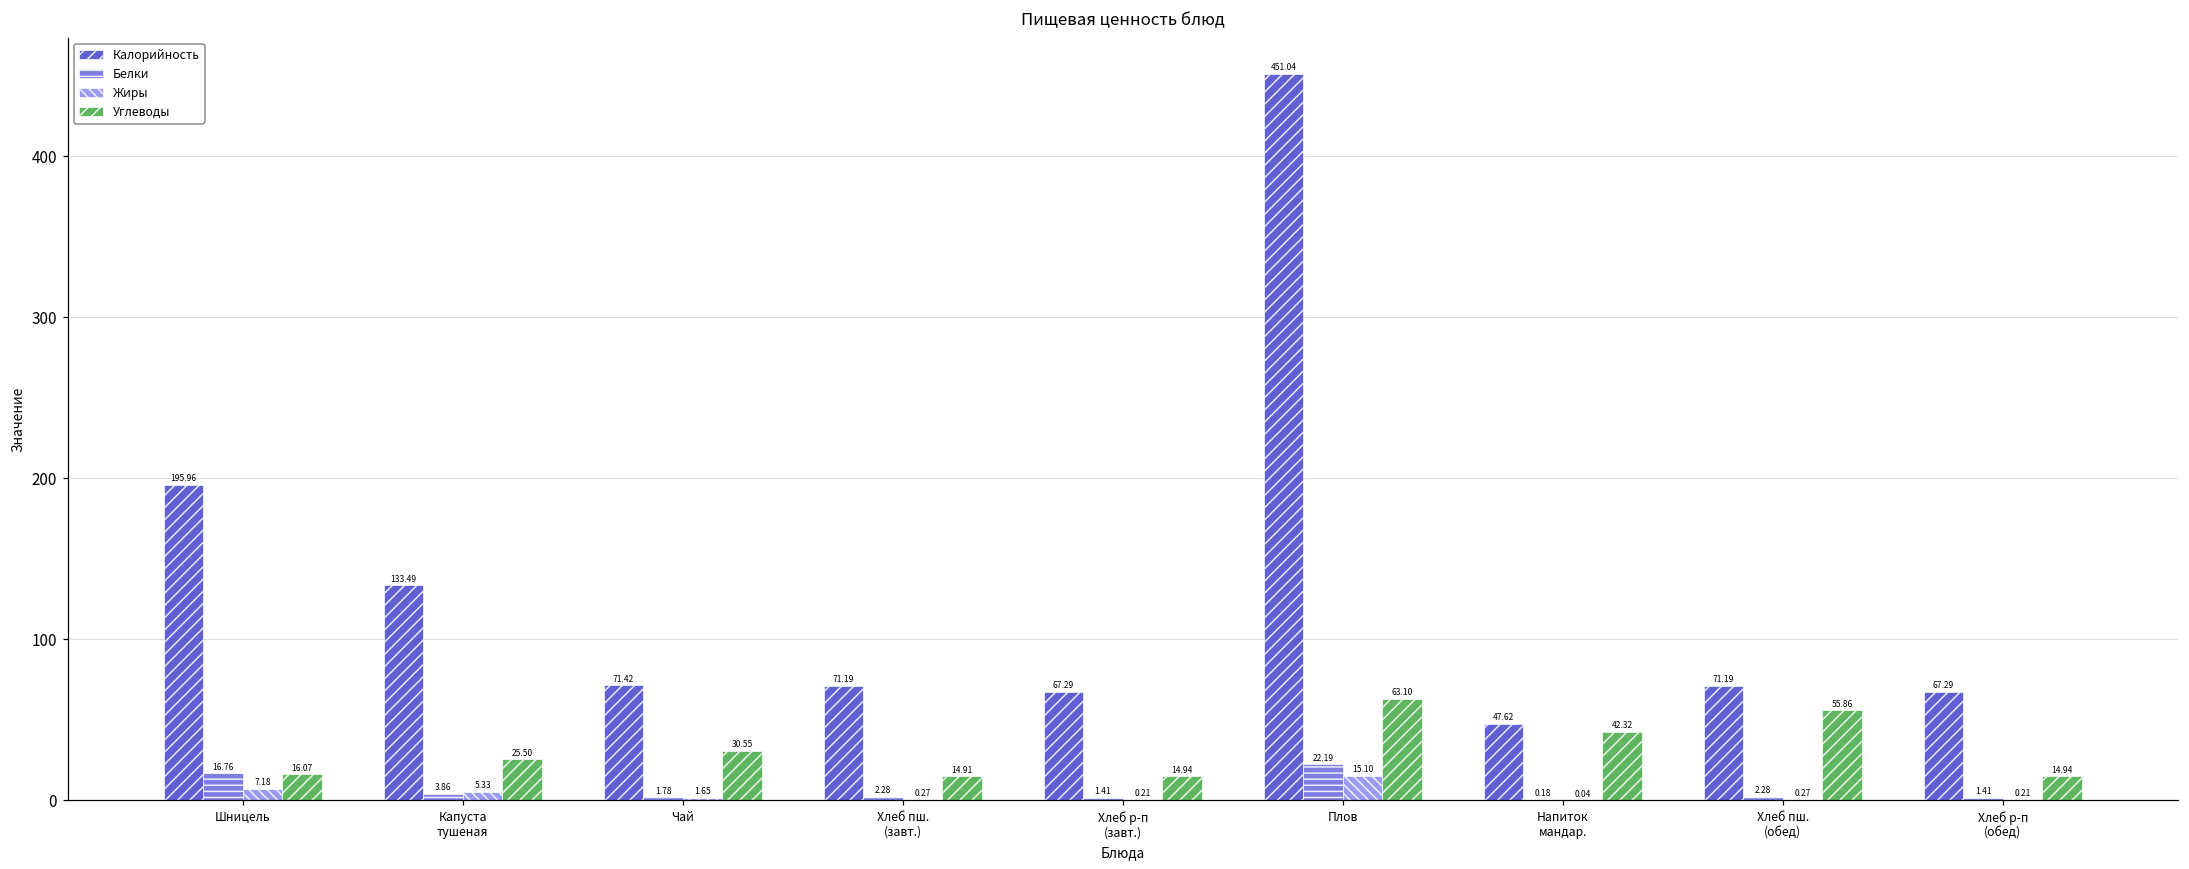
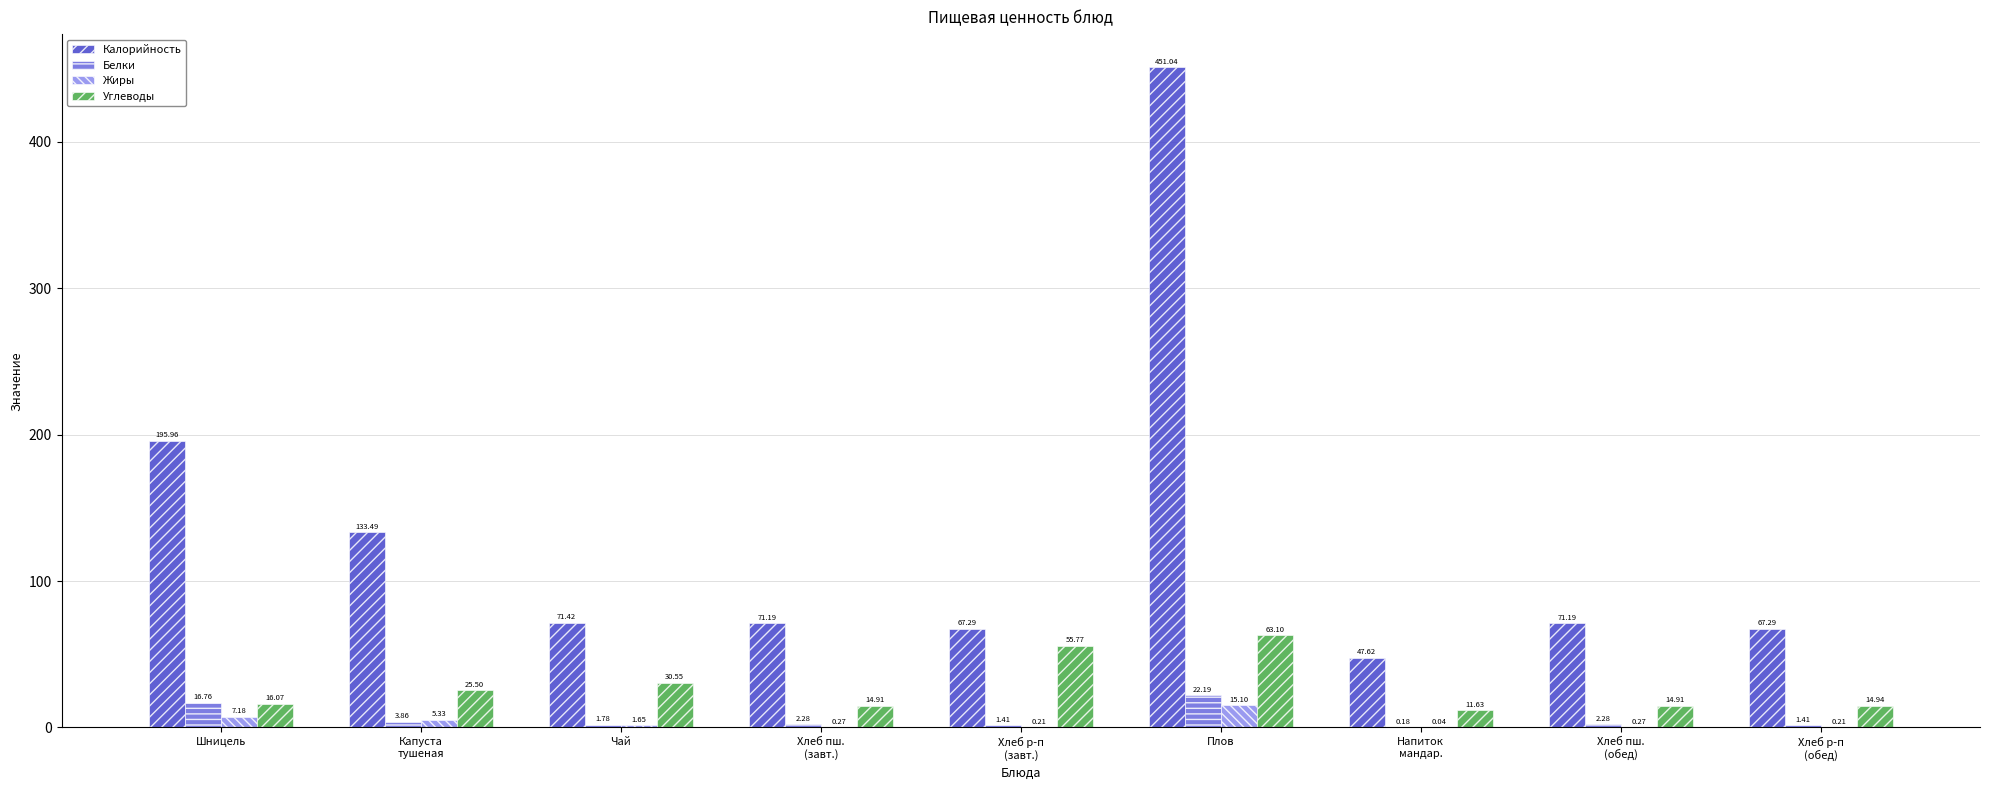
Углеводы, Хлеб р-п (завт.): 14.94 -> 55.77
Углеводы, Напиток мандар.: 42.32 -> 11.63
Углеводы, Хлеб пш. (обед): 55.86 -> 14.91
